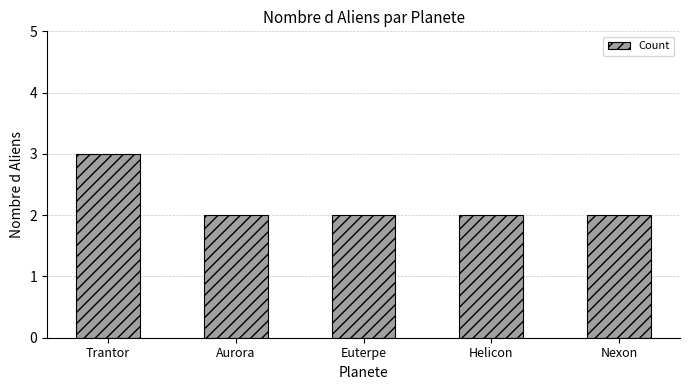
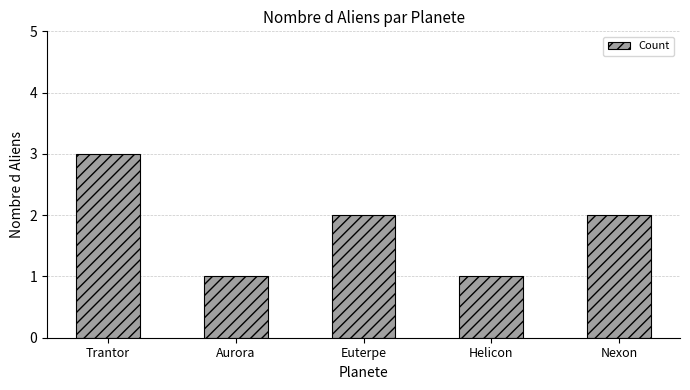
Aurora: 2 -> 1
Helicon: 2 -> 1
